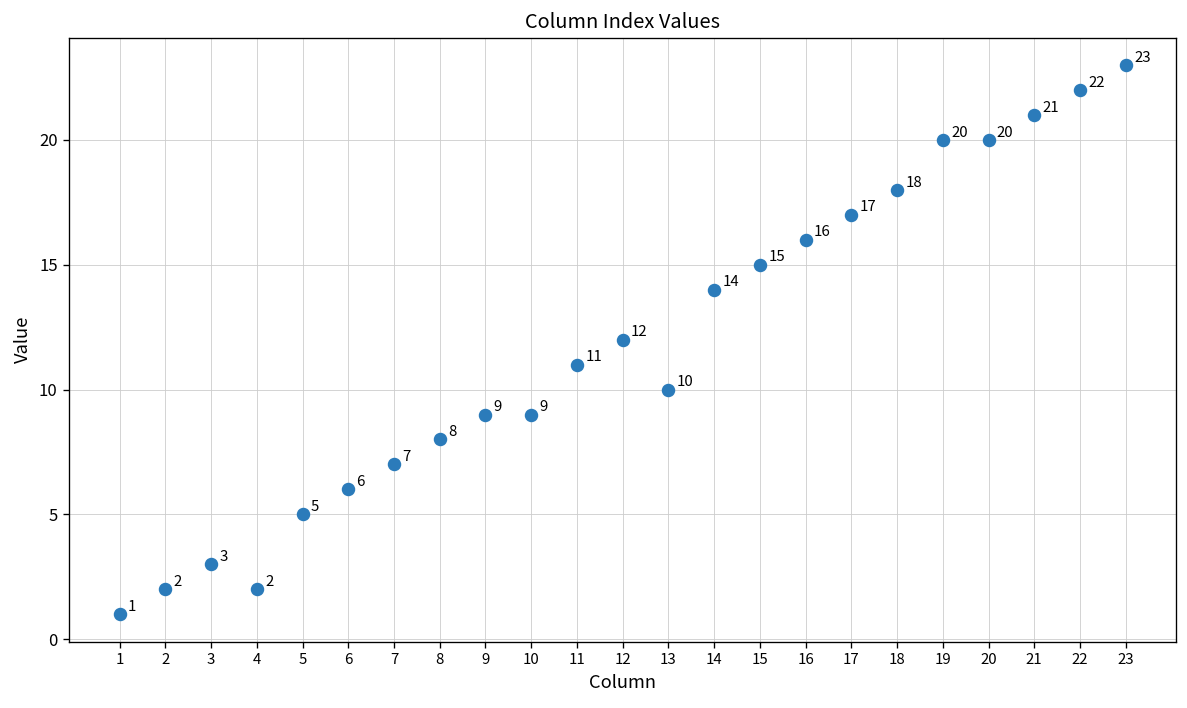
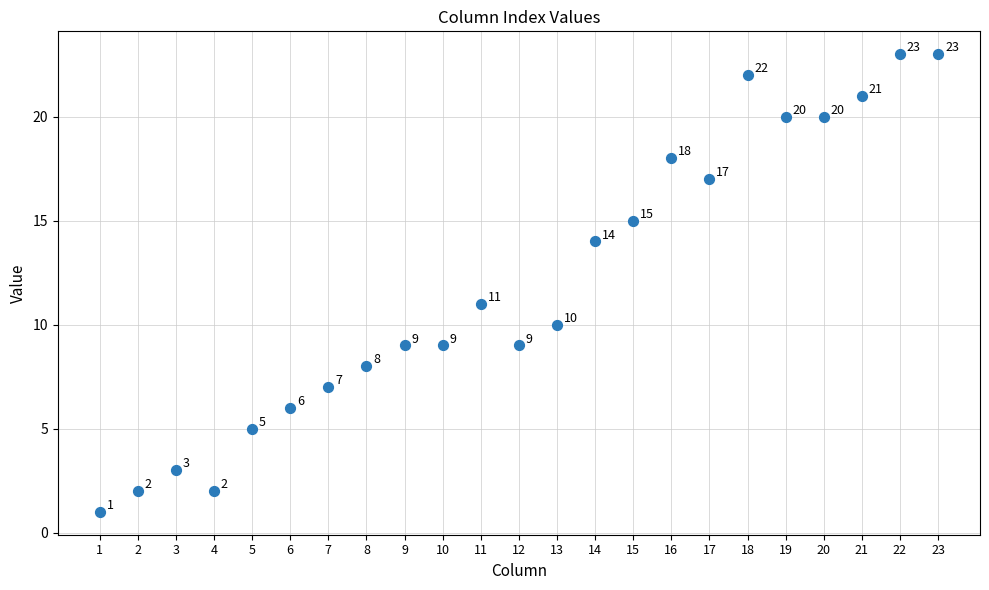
12: 12 -> 9
16: 16 -> 18
18: 18 -> 22
22: 22 -> 23
